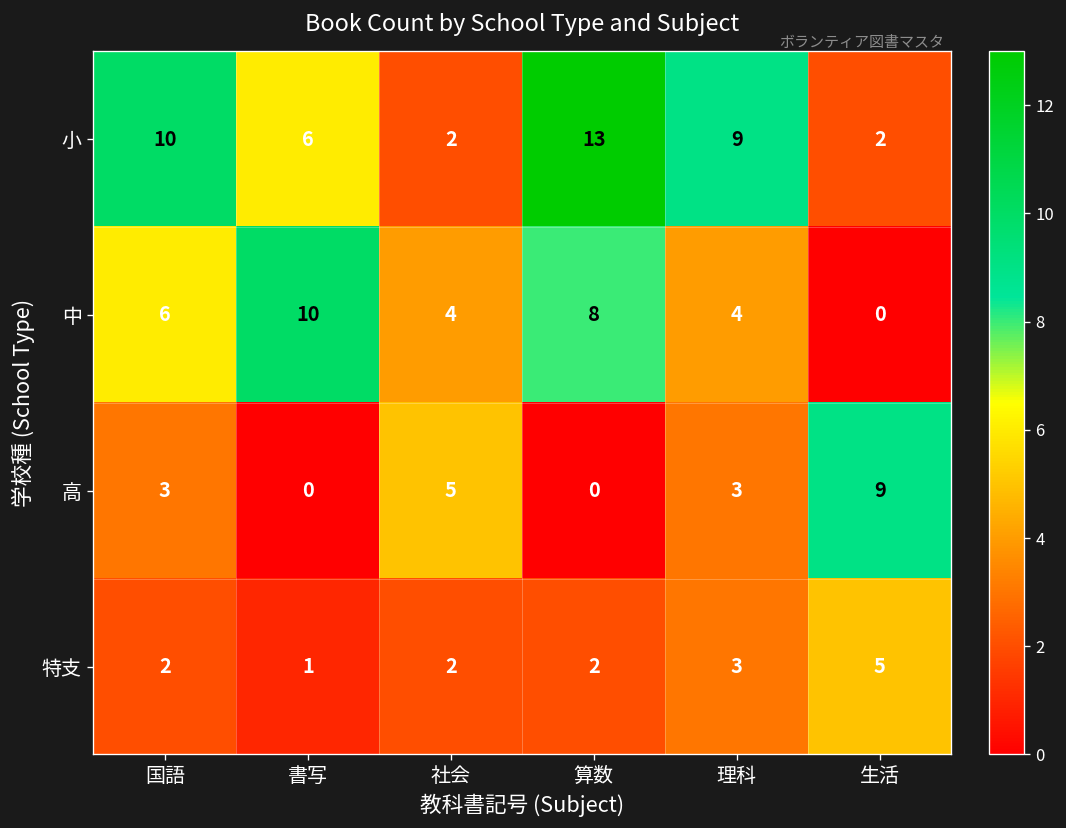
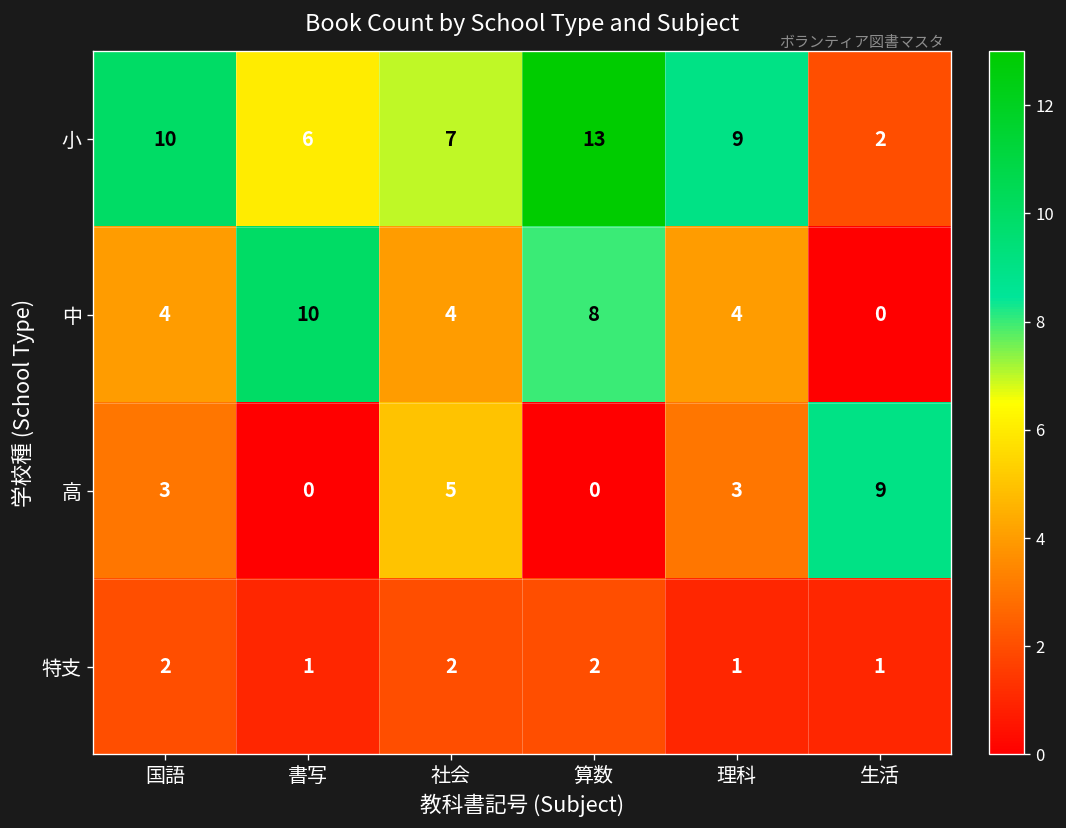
小, 社会: 2 -> 7
中, 国語: 6 -> 4
特支, 理科: 3 -> 1
特支, 生活: 5 -> 1
